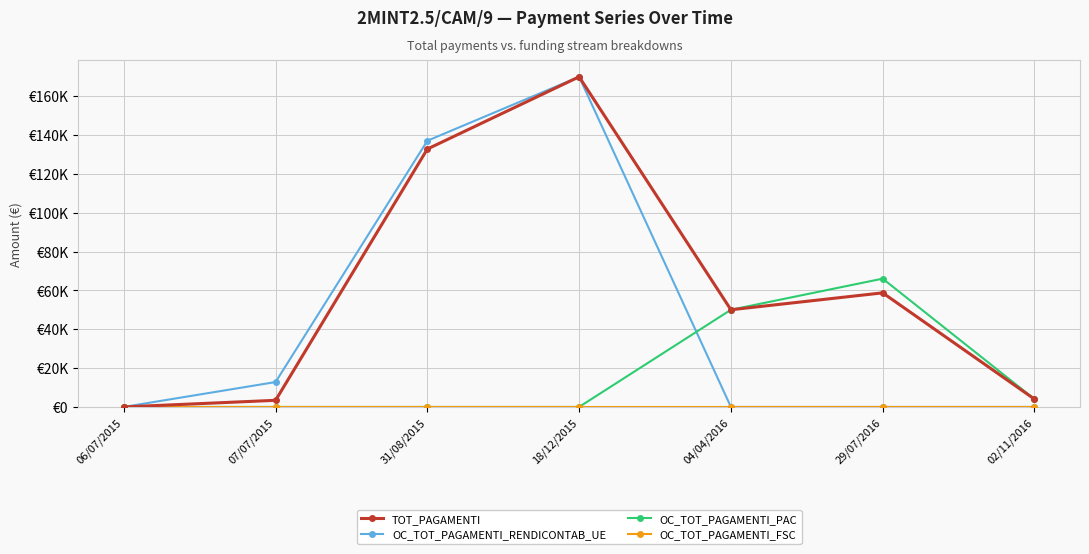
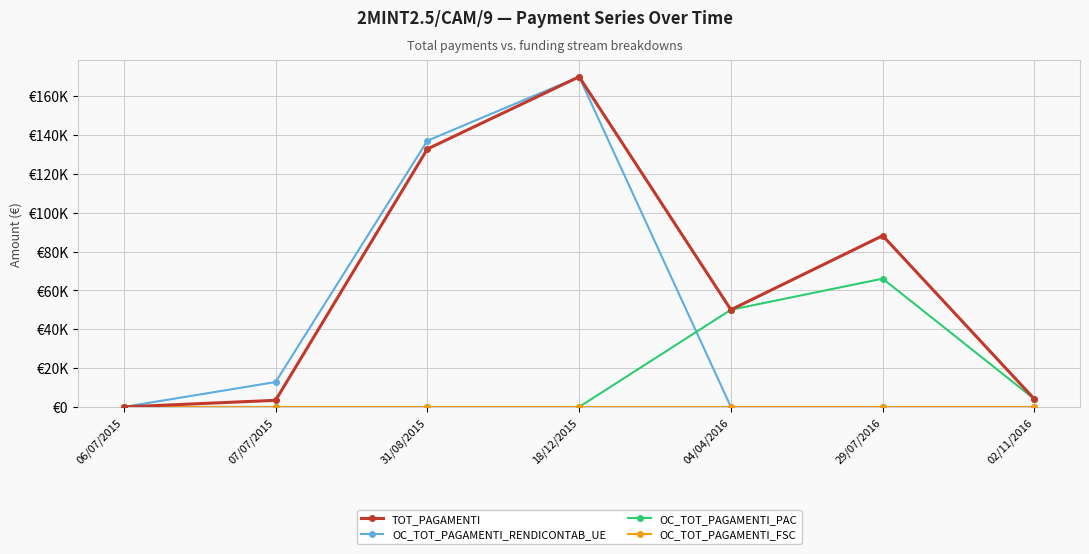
TOT_PAGAMENTI, 29/07/2016: €59000 -> €88000
